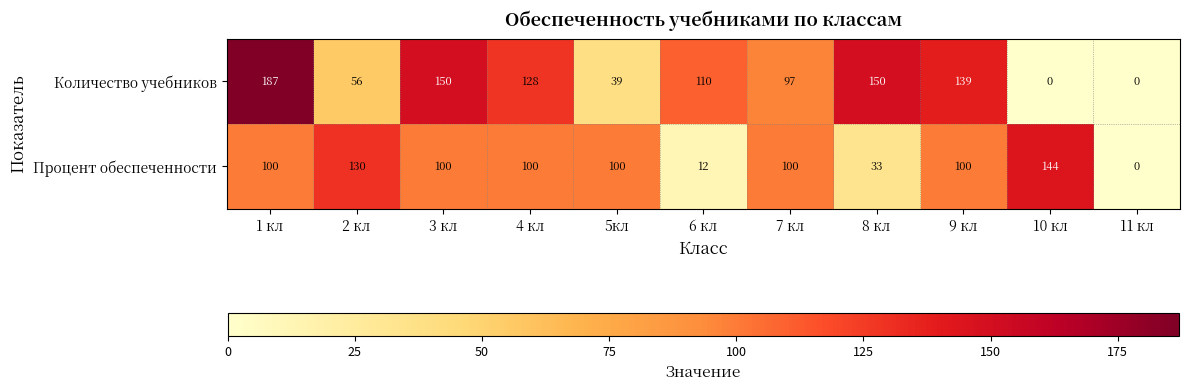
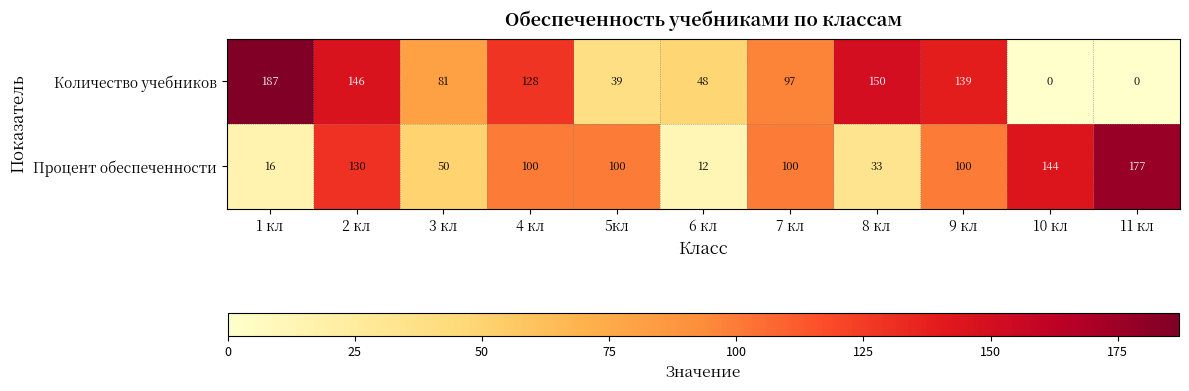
Количество учебников, 2 кл: 56 -> 146
Количество учебников, 3 кл: 150 -> 81
Количество учебников, 6 кл: 110 -> 48
Процент обеспеченности, 1 кл: 100 -> 16
Процент обеспеченности, 3 кл: 100 -> 50
Процент обеспеченности, 11 кл: 0 -> 177
